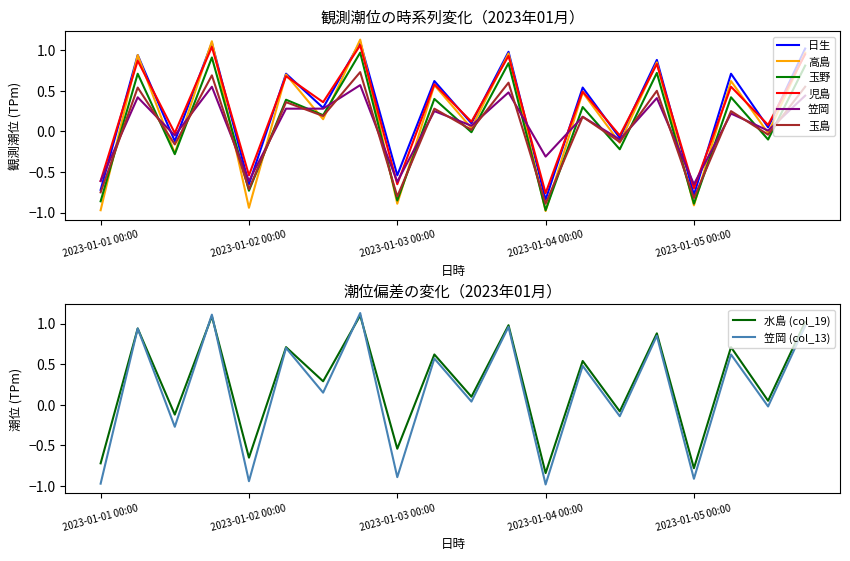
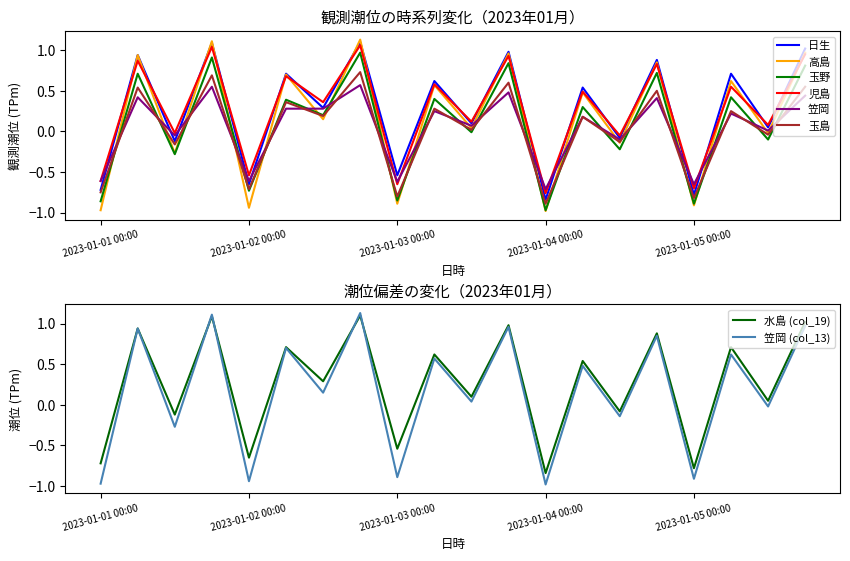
観測潮位の時系列変化（2023年01月）, 笠岡, 2023-01-04 00:00: -0.3 -> -0.7
